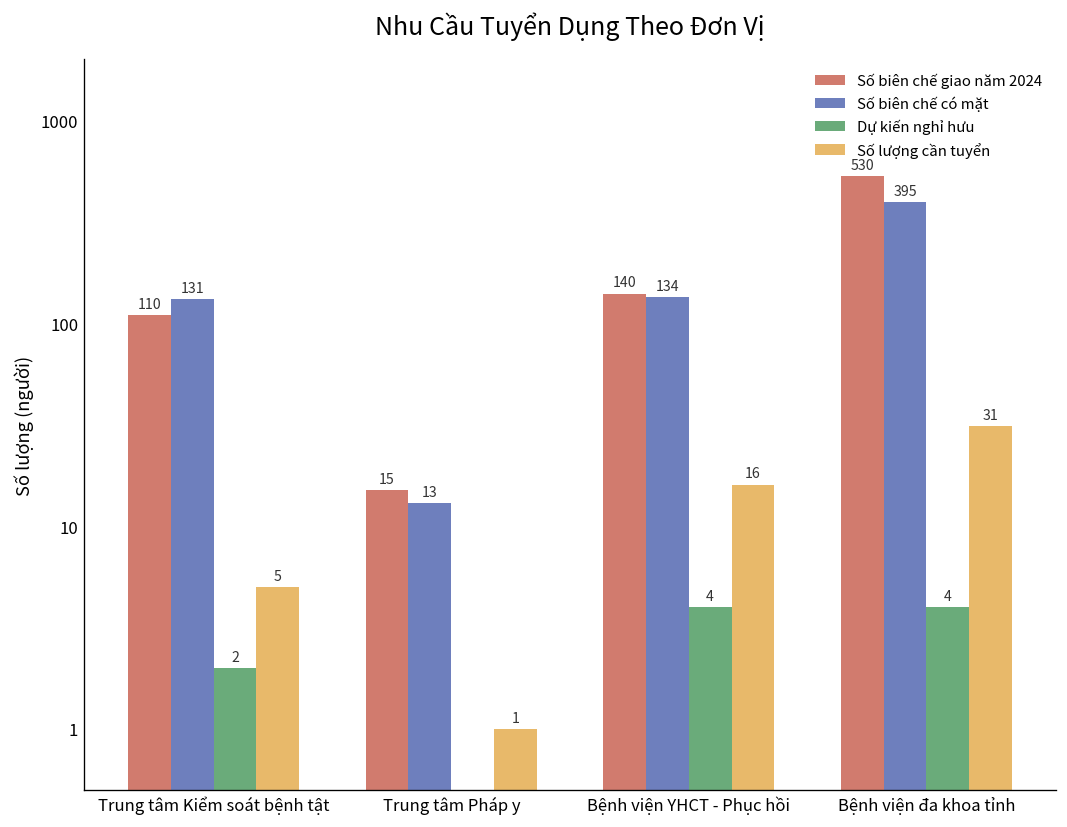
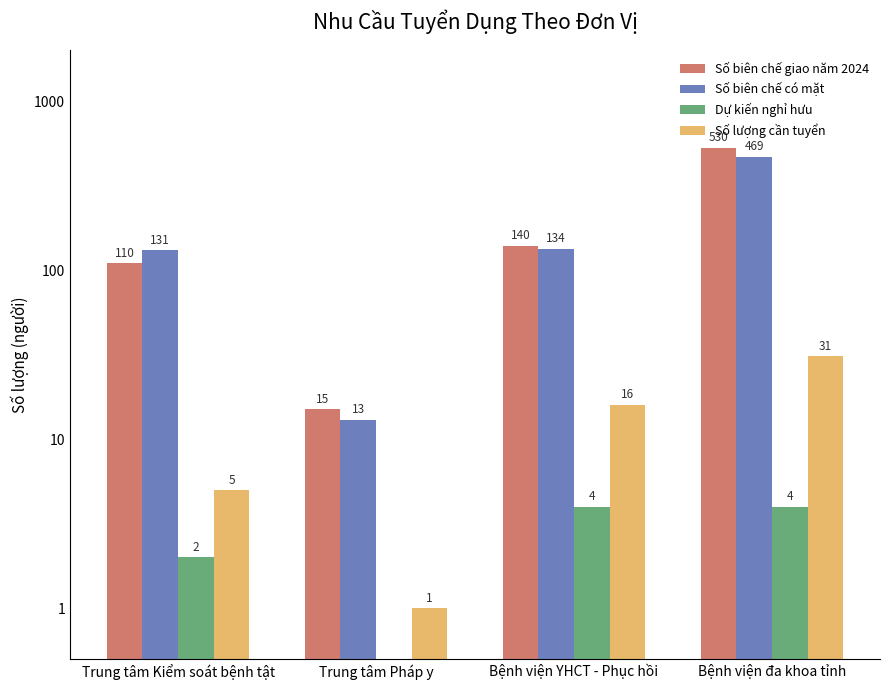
Số biên chế có mặt, Bệnh viện đa khoa tỉnh: 395 -> 469
